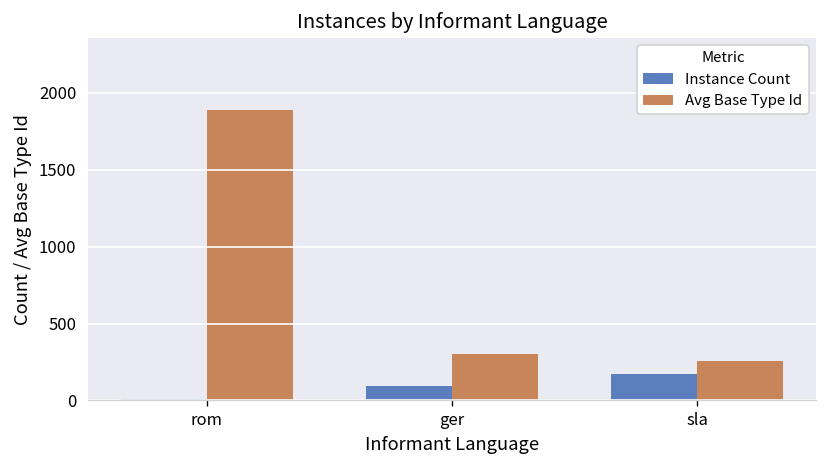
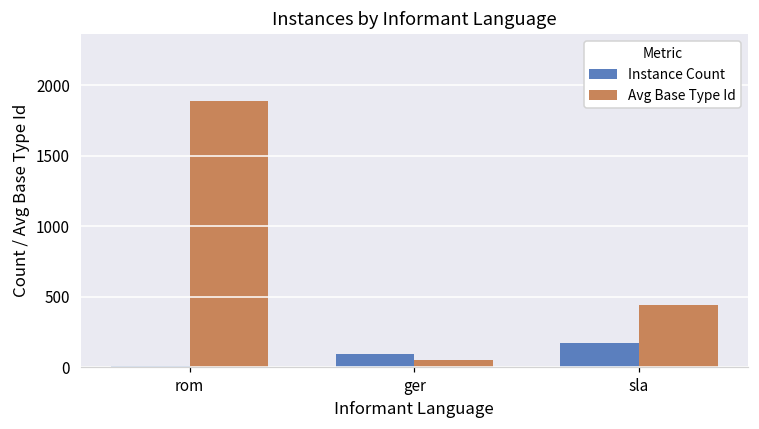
Avg Base Type Id, ger: 300 -> 50
Avg Base Type Id, sla: 250 -> 440
